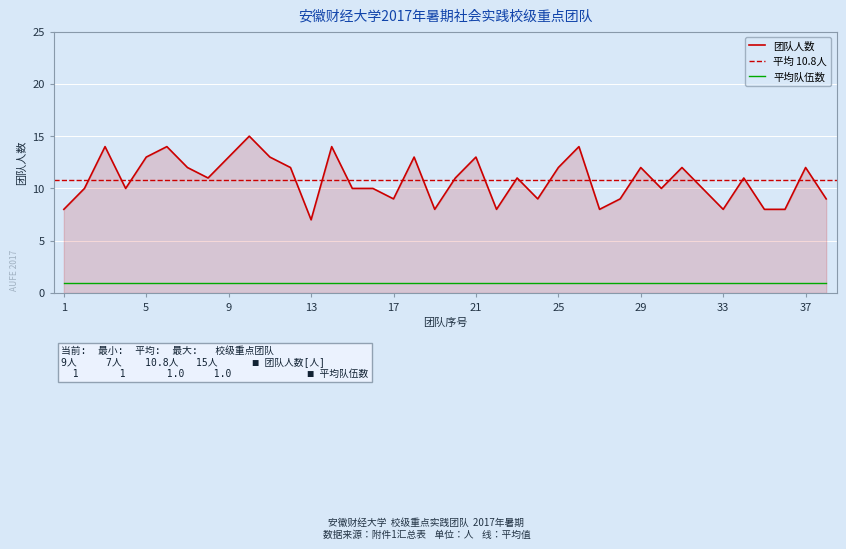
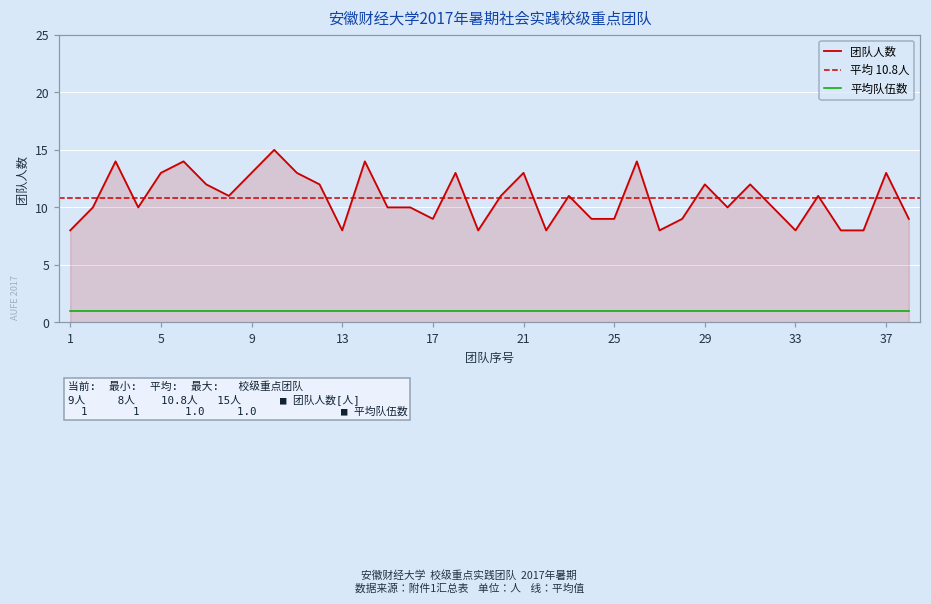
团队人数, 13: 7人 -> 8人
团队人数, 25: 12 -> 9
团队人数, 37: 12 -> 13
